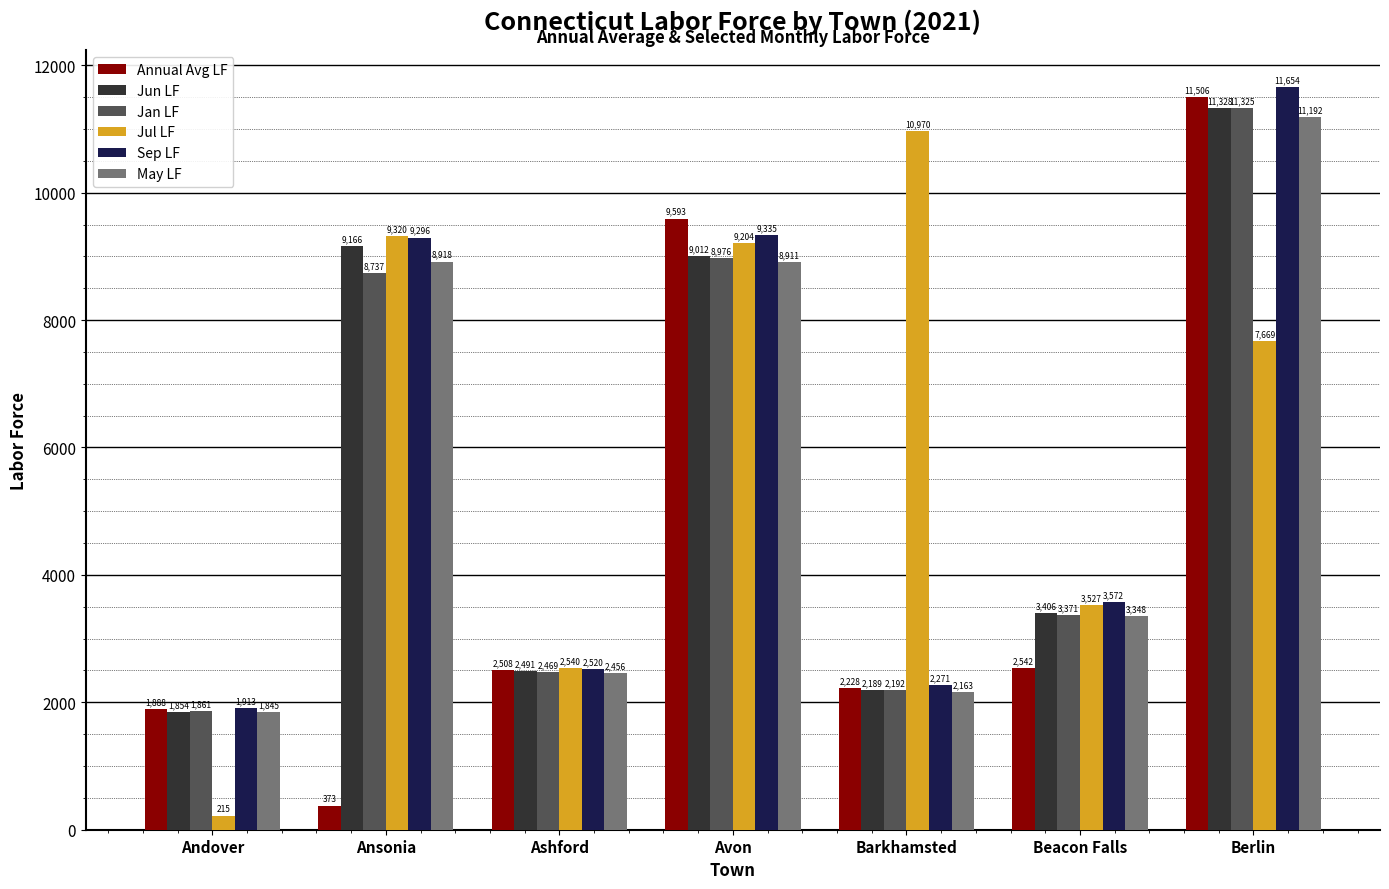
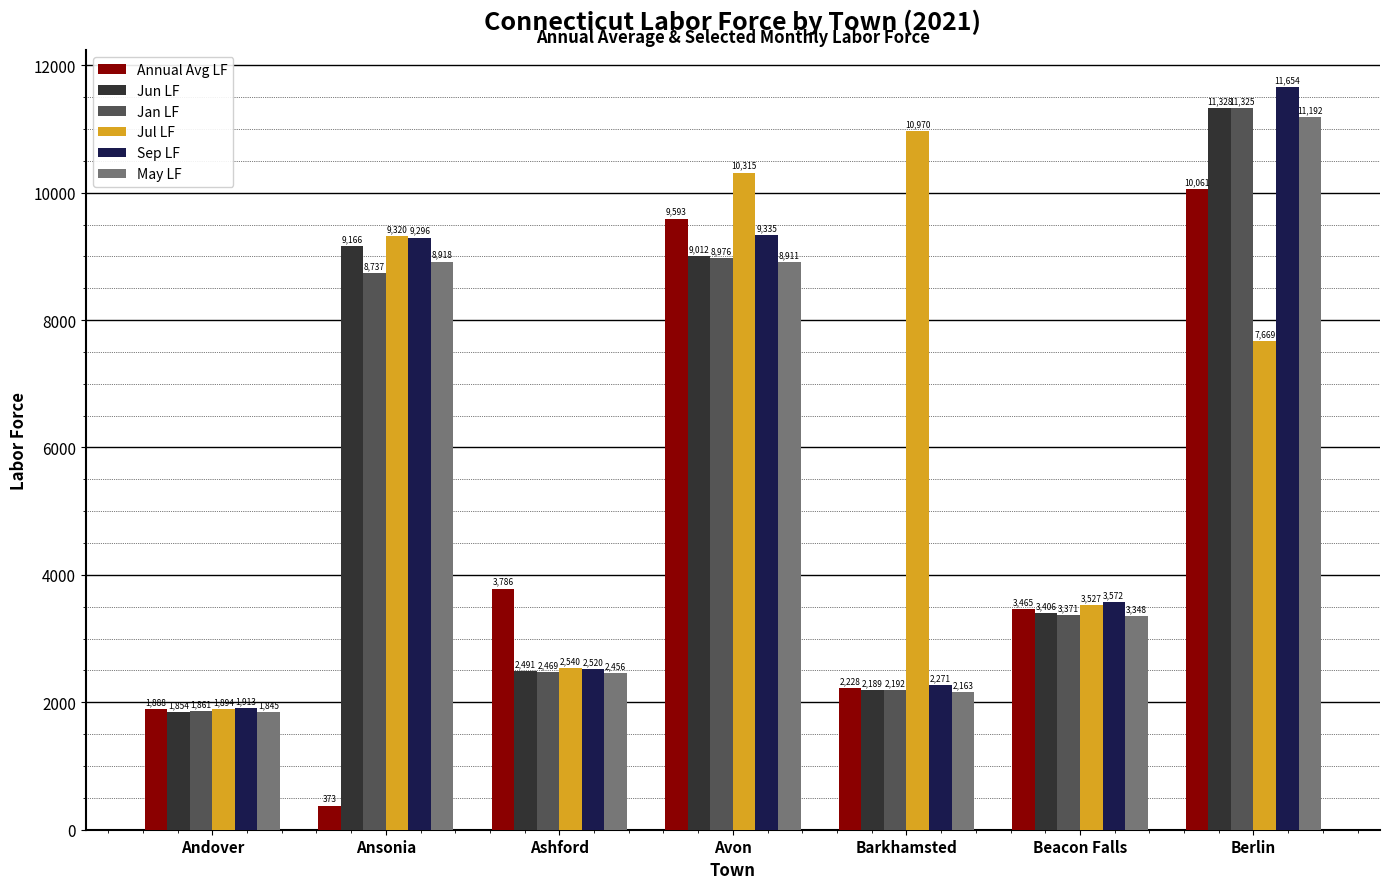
Jul LF, Andover: 215 -> 1,894
Annual Avg LF, Ashford: 2,508 -> 3,786
Jul LF, Avon: 9,204 -> 10,315
Annual Avg LF, Beacon Falls: 2,542 -> 3,465
Annual Avg LF, Berlin: 11,506 -> 10,061
